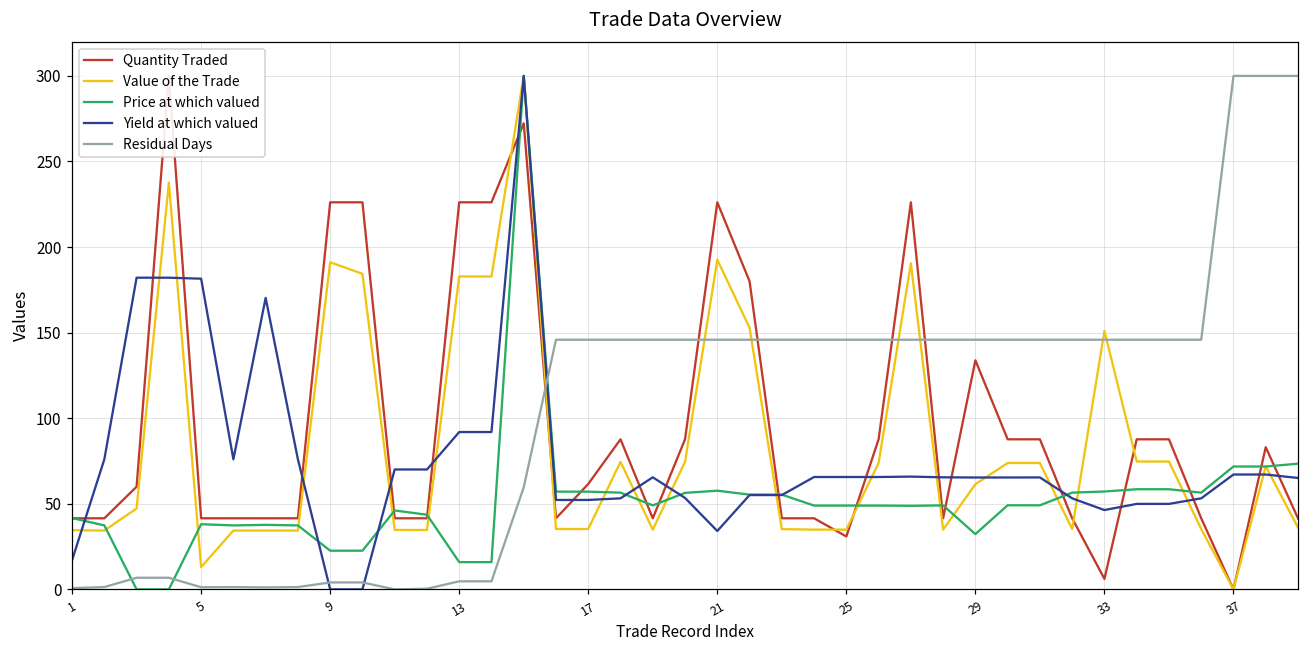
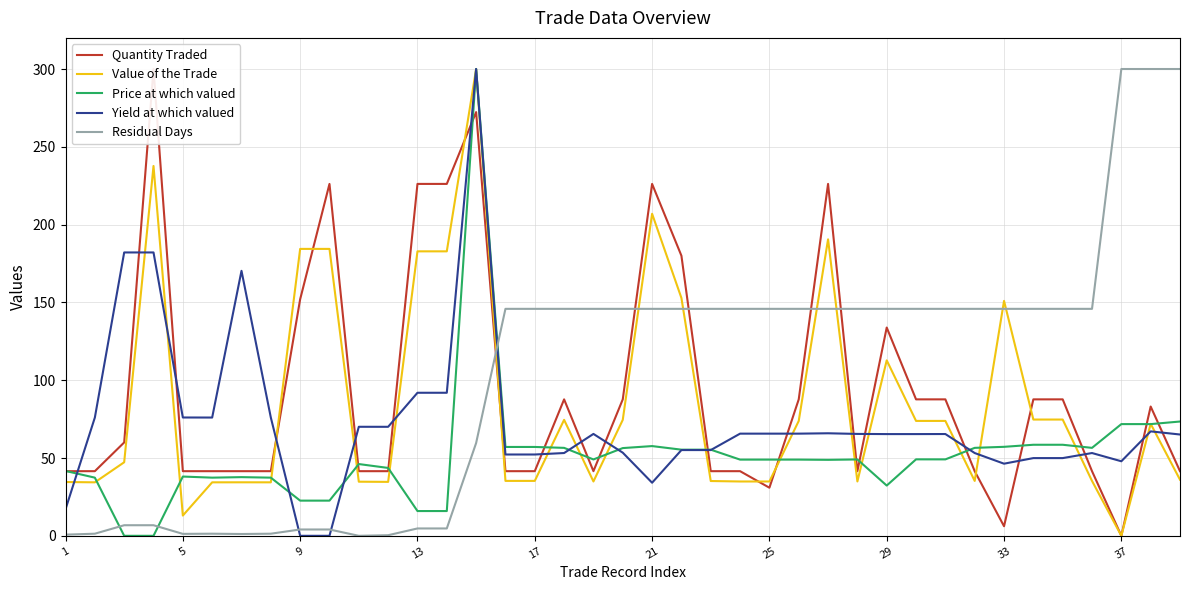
Yield at which valued, 5: 182 -> 76
Quantity Traded, 9: 226 -> 152
Value of the Trade, 9: 191 -> 184
Quantity Traded, 17: 62 -> 42
Value of the Trade, 21: 193 -> 207
Value of the Trade, 29: 61 -> 113
Yield at which valued, 37: 67 -> 48
